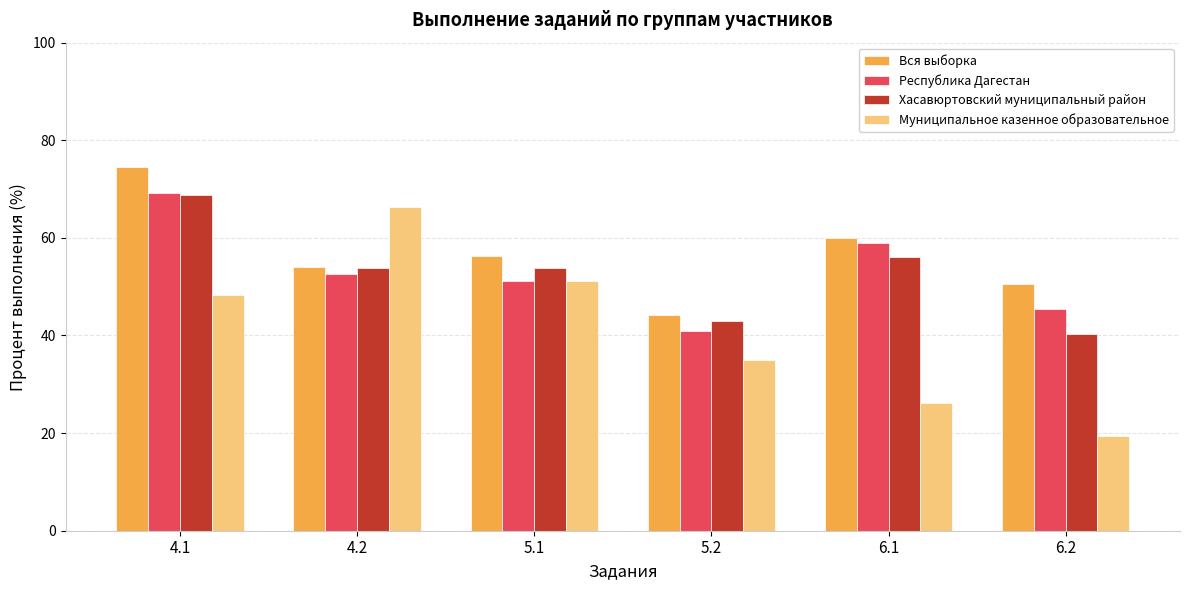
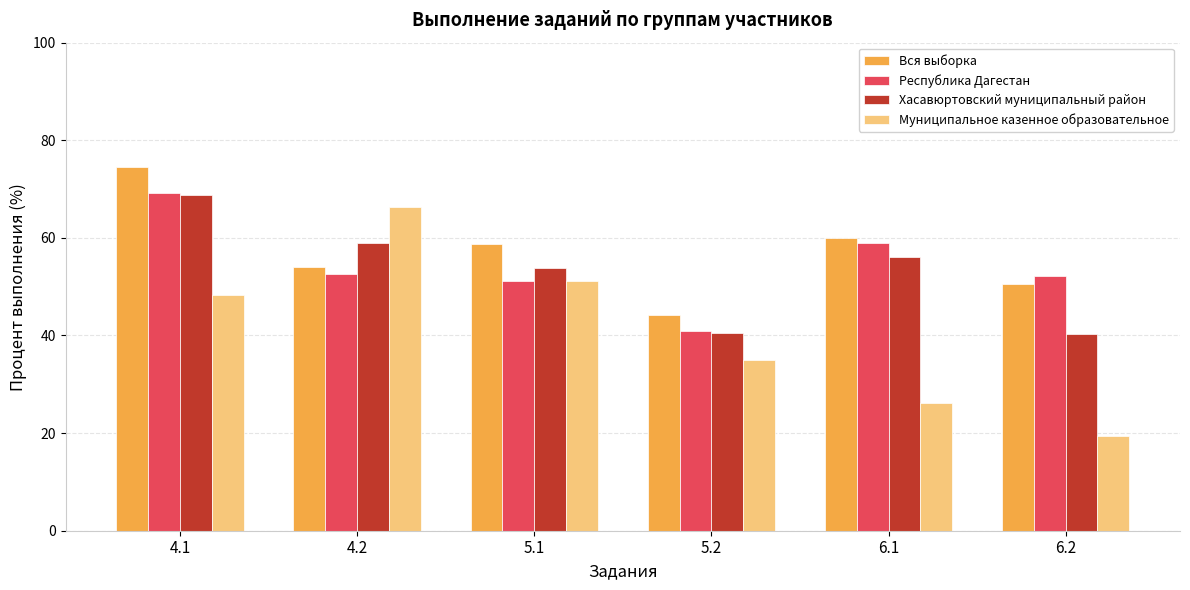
Хасавюртовский муниципальный район, 4.2: 54 -> 59
Вся выборка, 5.1: 56 -> 59
Хасавюртовский муниципальный район, 5.2: 43 -> 41
Республика Дагестан, 6.2: 45 -> 52
